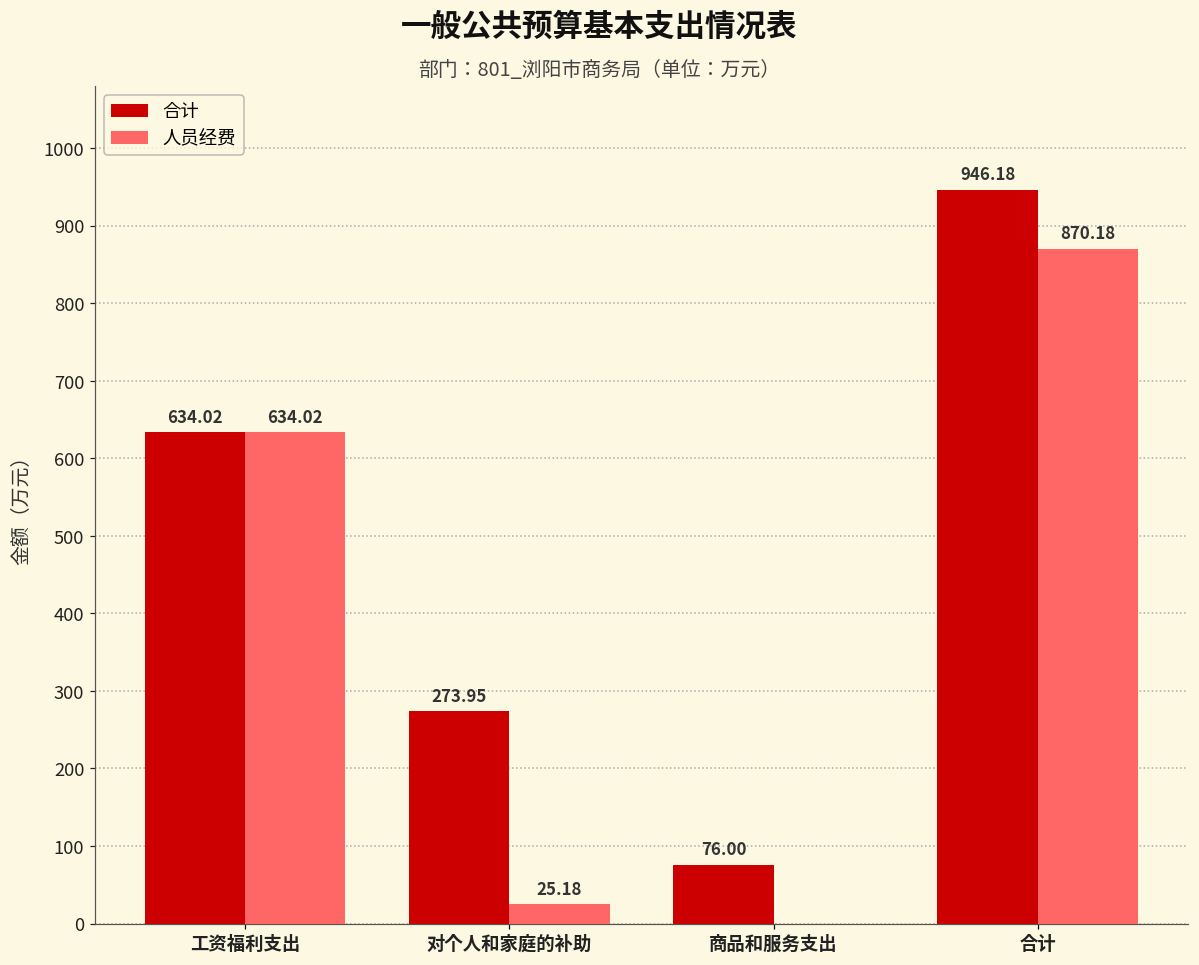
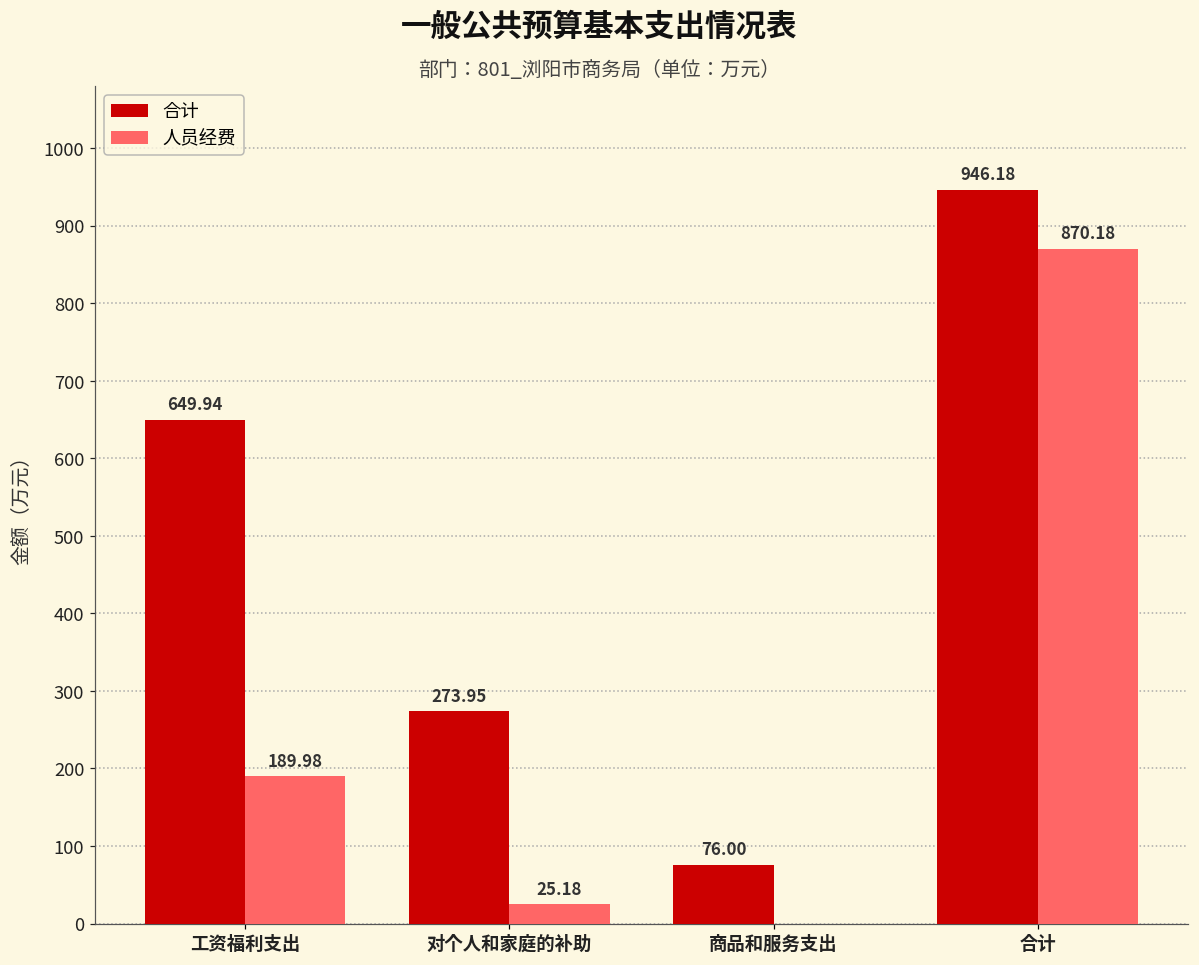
合计, 工资福利支出: 634.02 -> 649.94
人员经费, 工资福利支出: 634.02 -> 189.98
